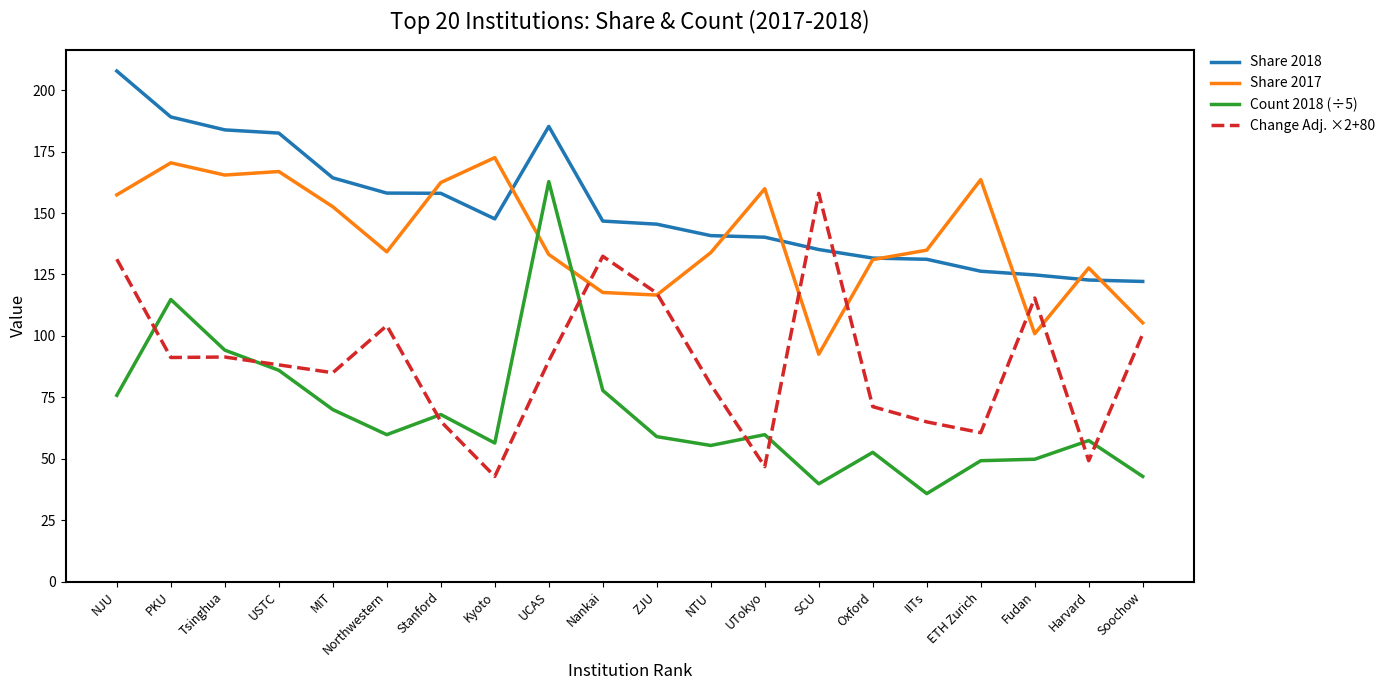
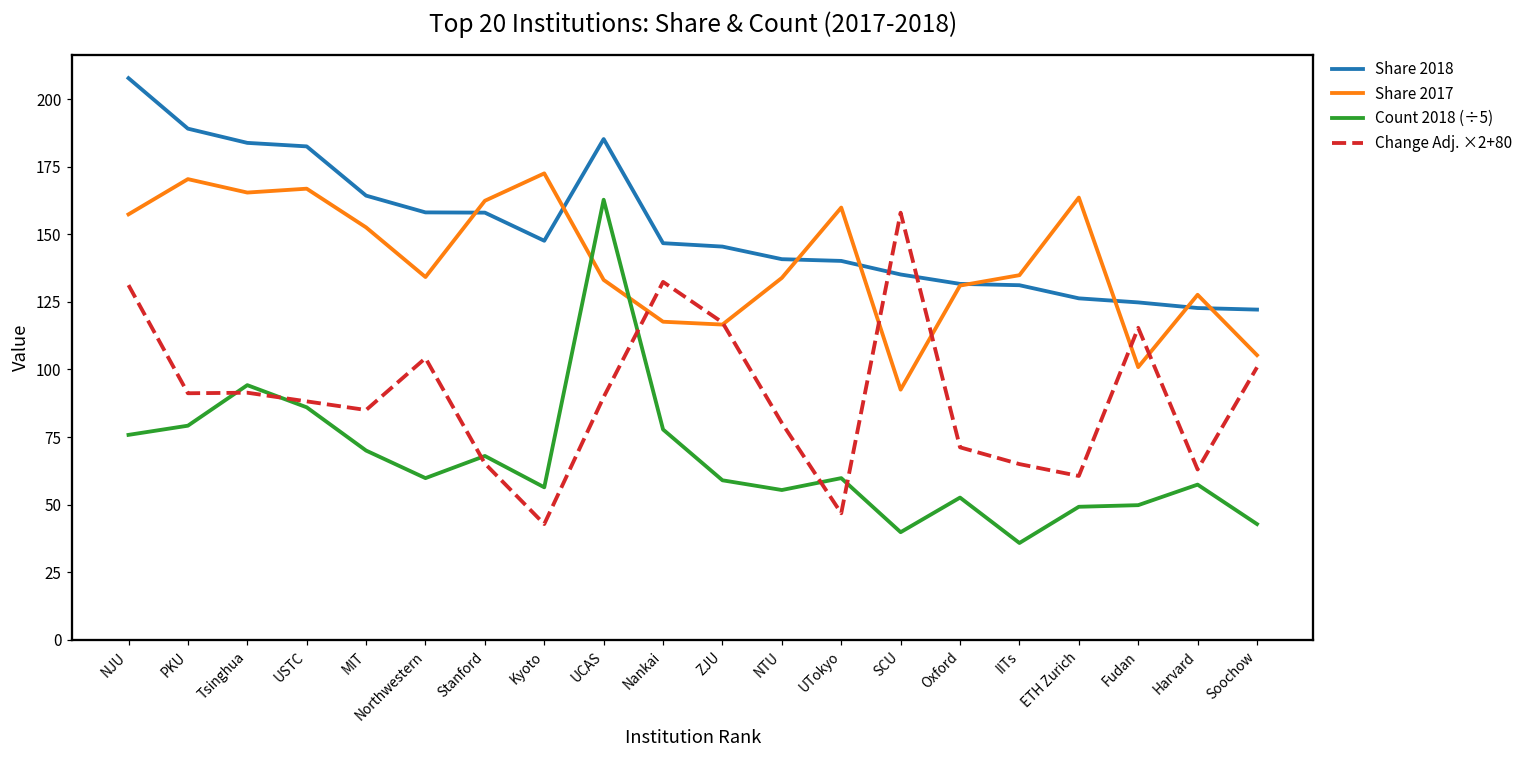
Count 2018 (÷5), PKU: 115 -> 79
Change Adj. ×2+80, Harvard: 49 -> 63
